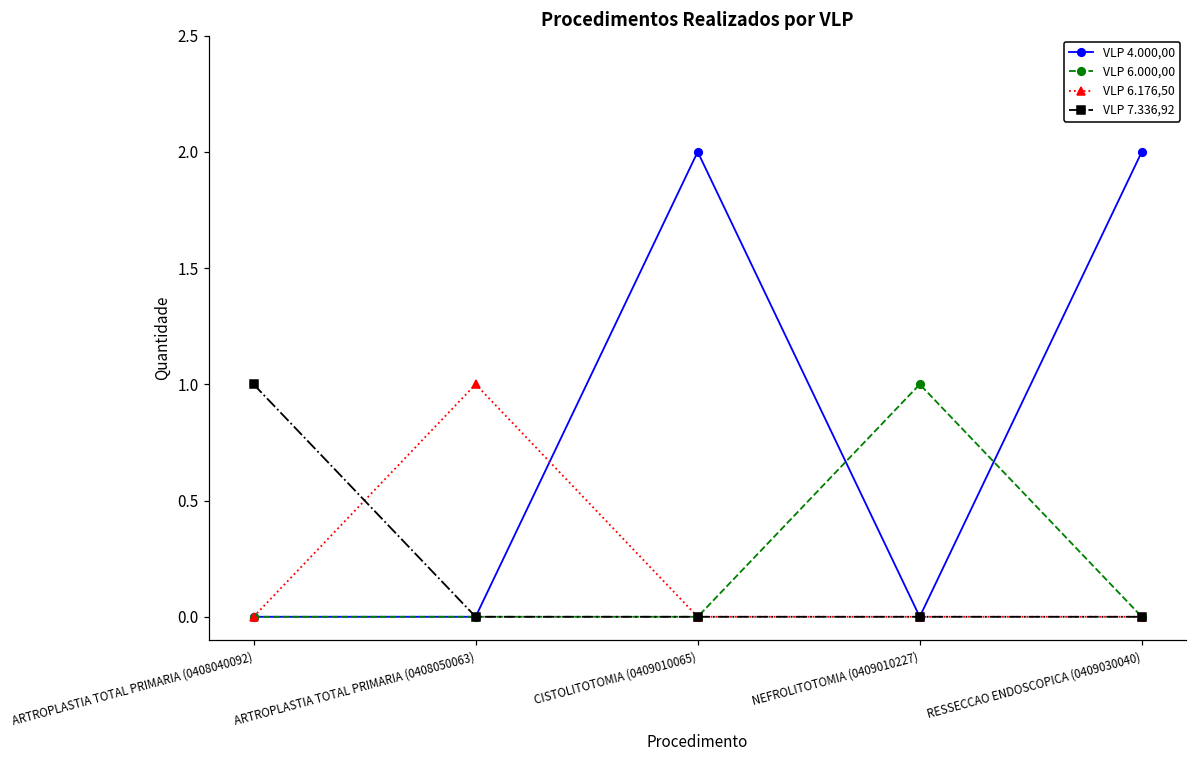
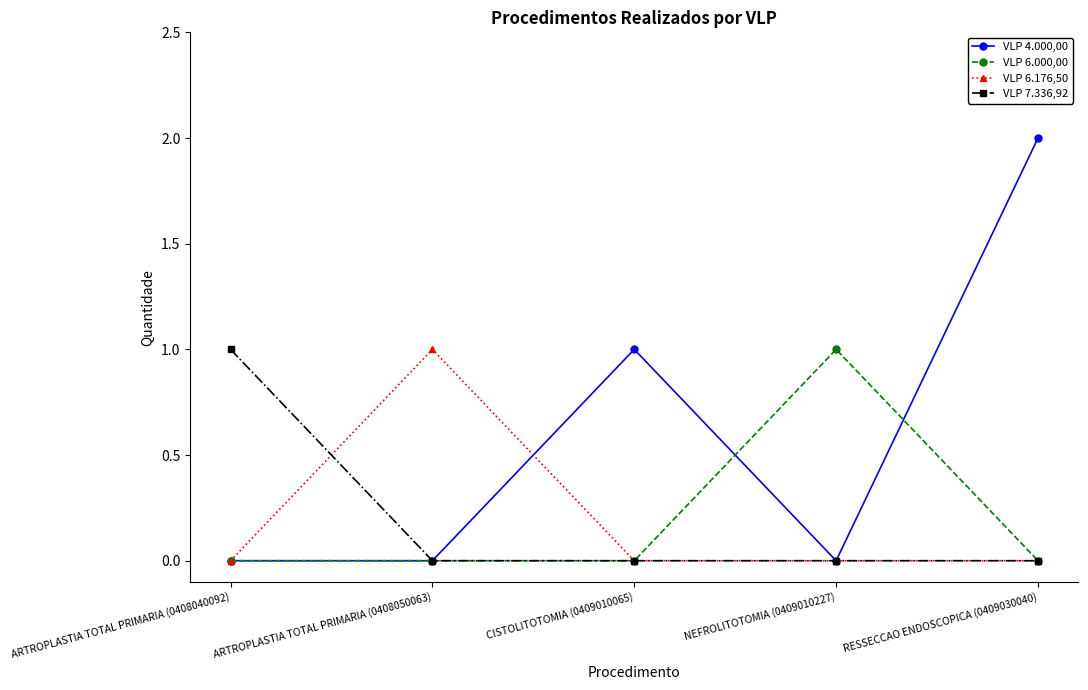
VLP 4.000,00, CISTOLITOTOMIA (0409010065): 2 -> 1
